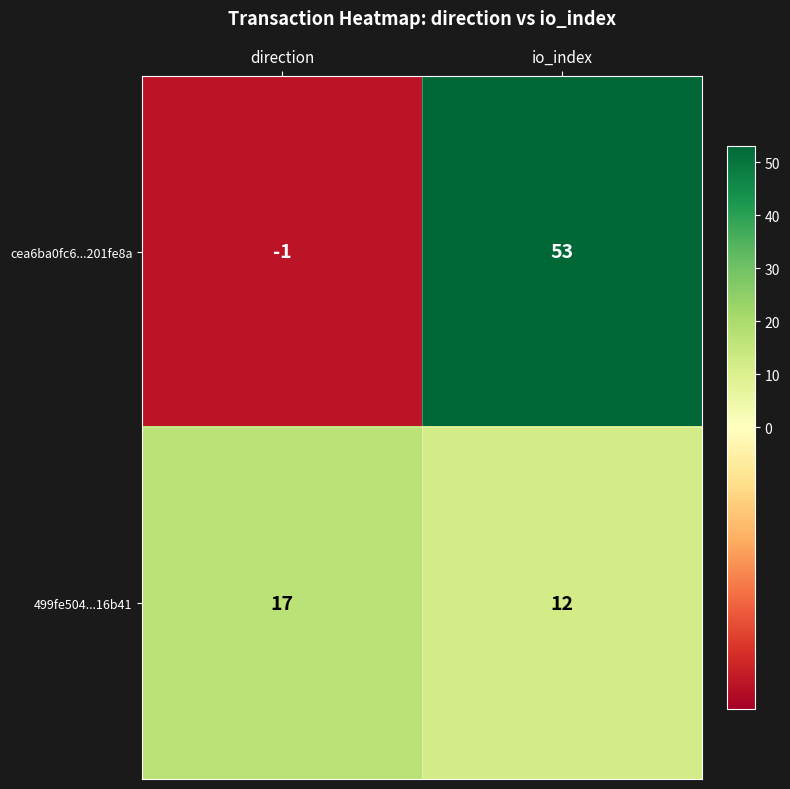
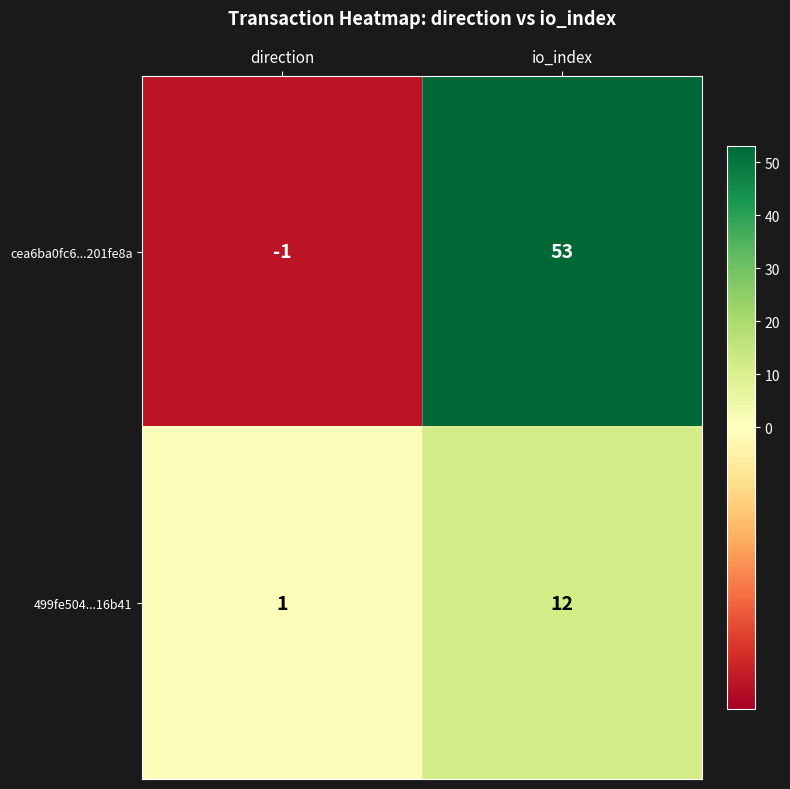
499fe504...16b41, direction: 17 -> 1
